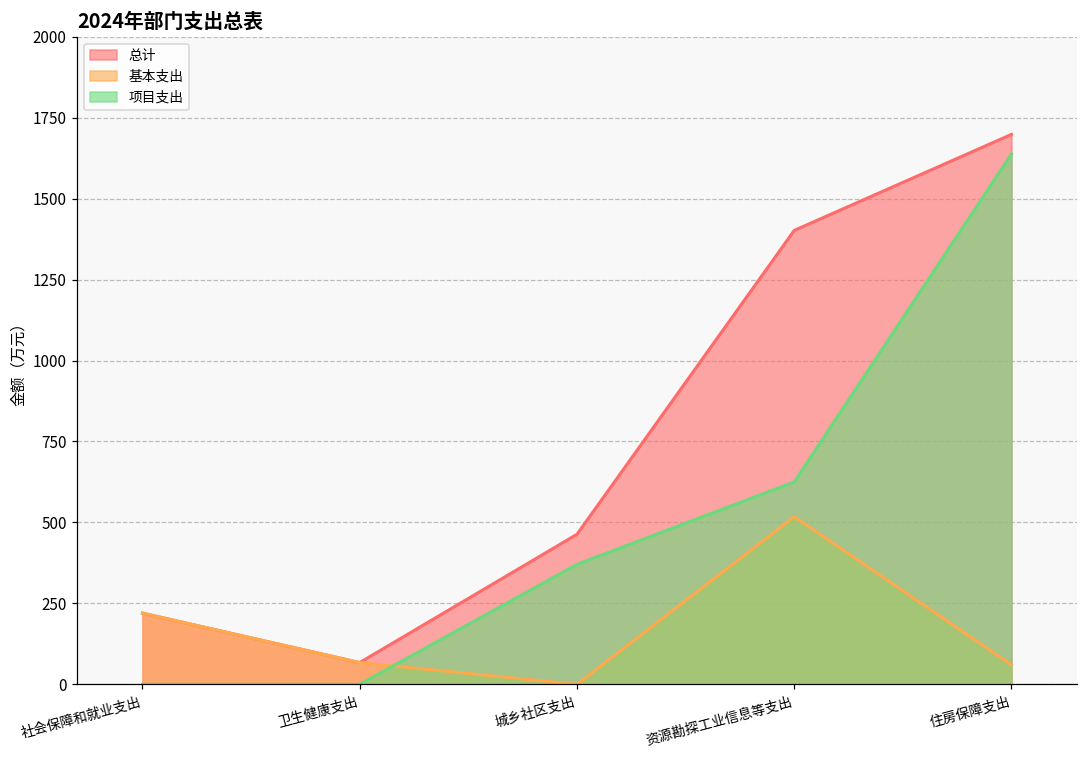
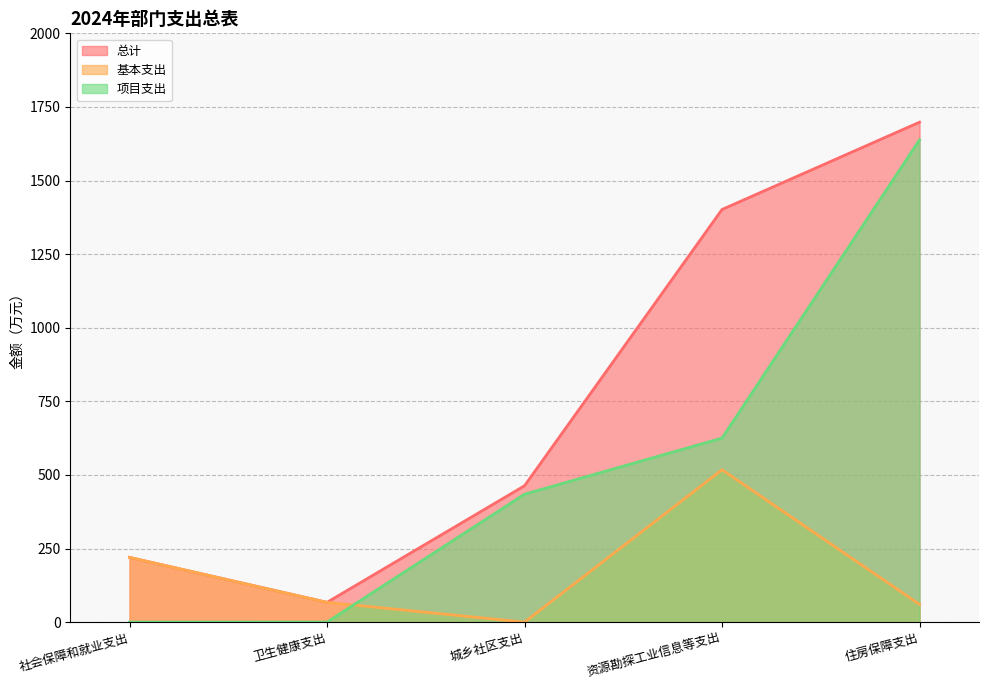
项目支出, 城乡社区支出: 370 -> 430
